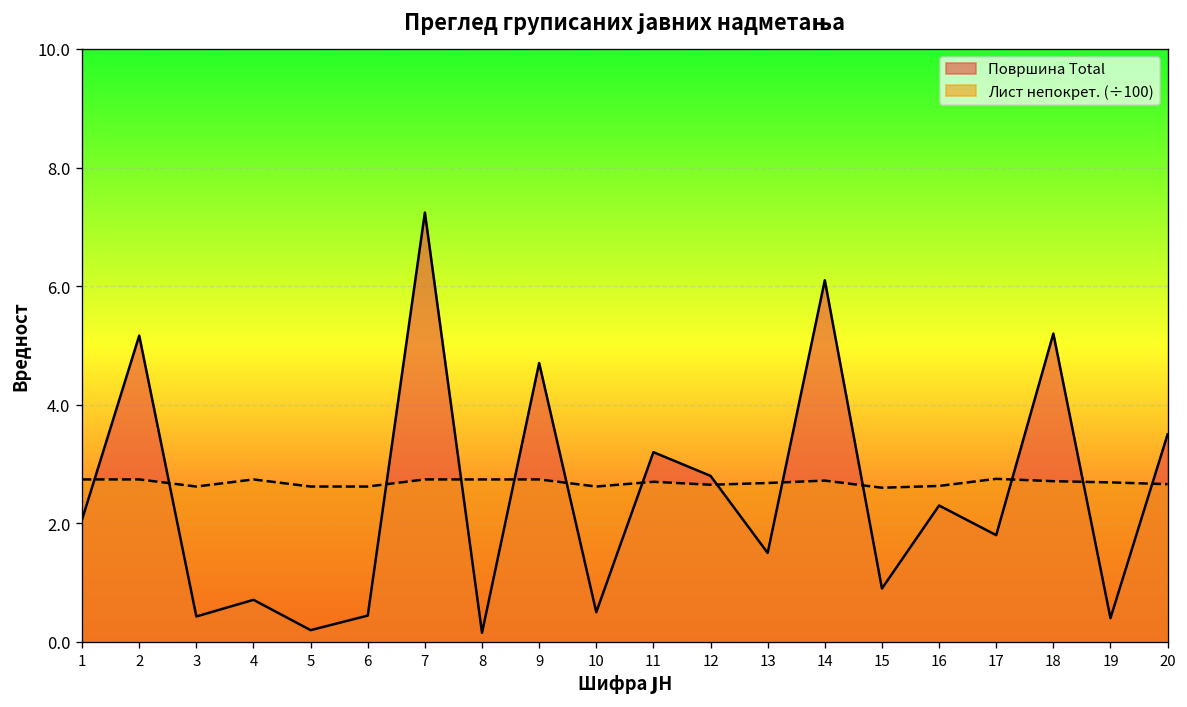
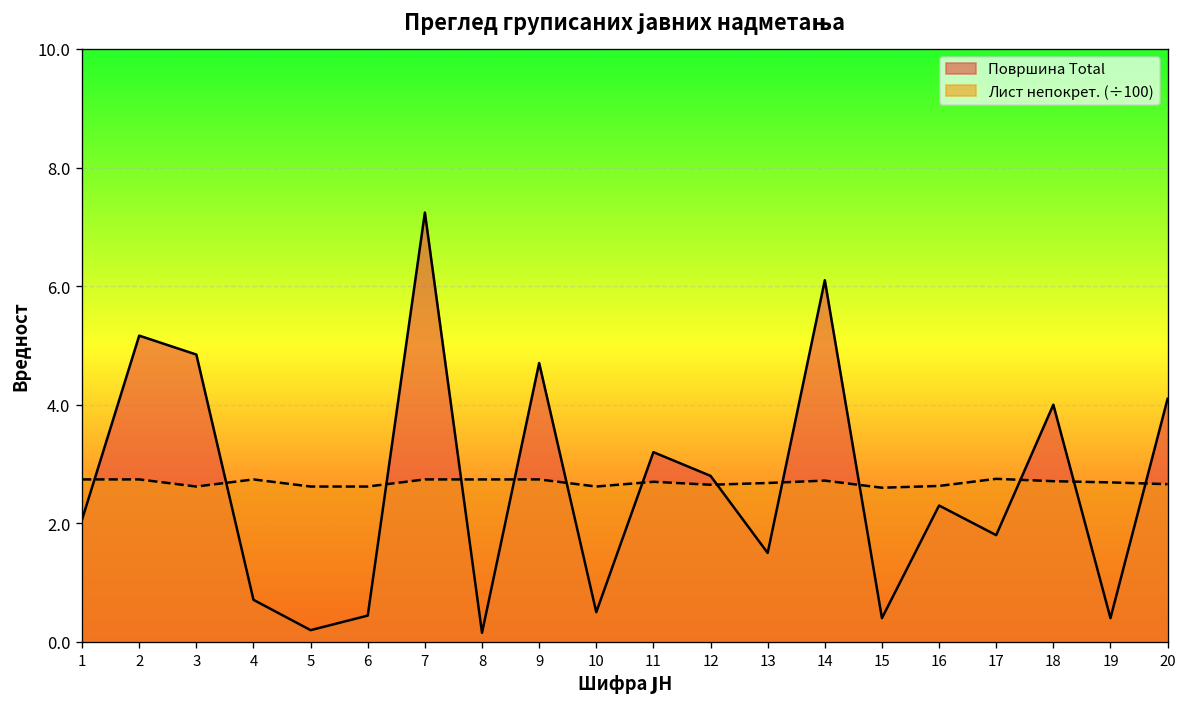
Површина Total, 3: 0.4 -> 4.8
Површина Total, 15: 0.9 -> 0.4
Површина Total, 18: 5.2 -> 4.0
Површина Total, 20: 3.5 -> 4.1
